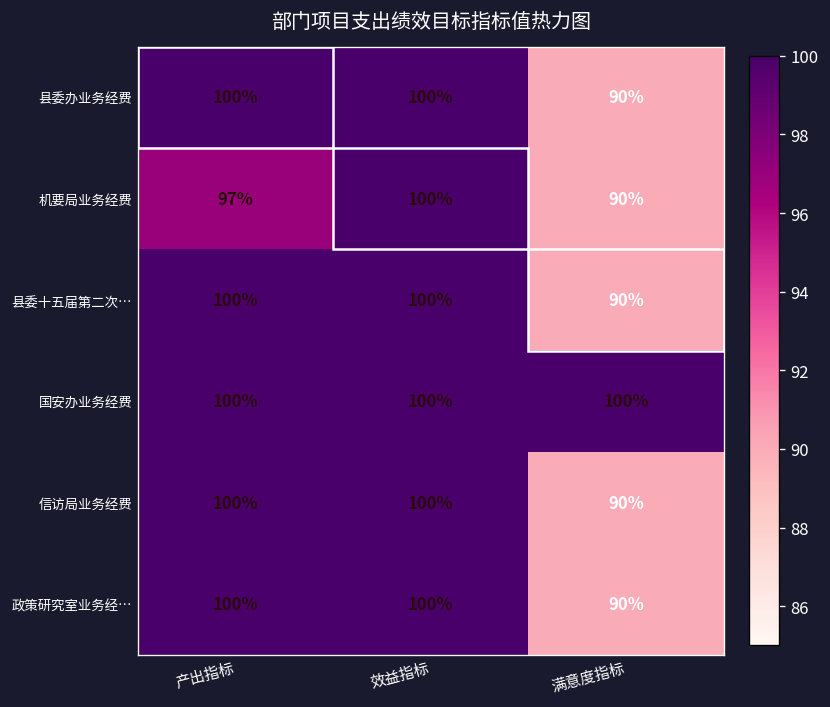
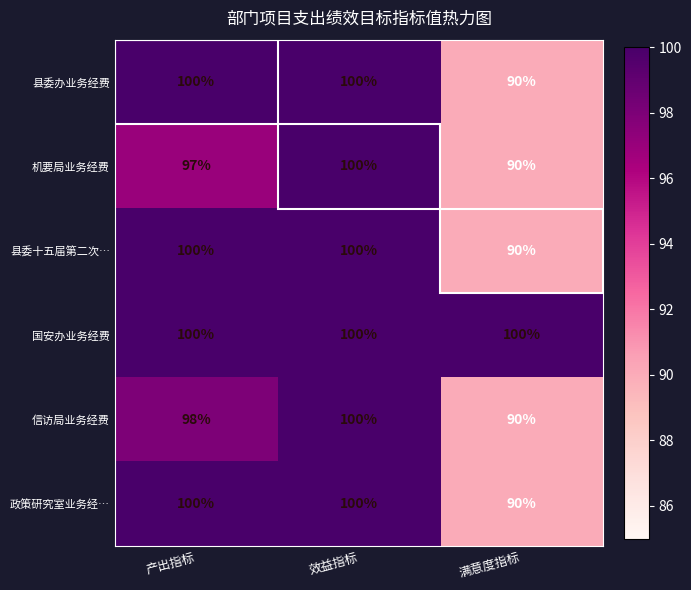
信访局业务经费, 产出指标: 100% -> 98%
